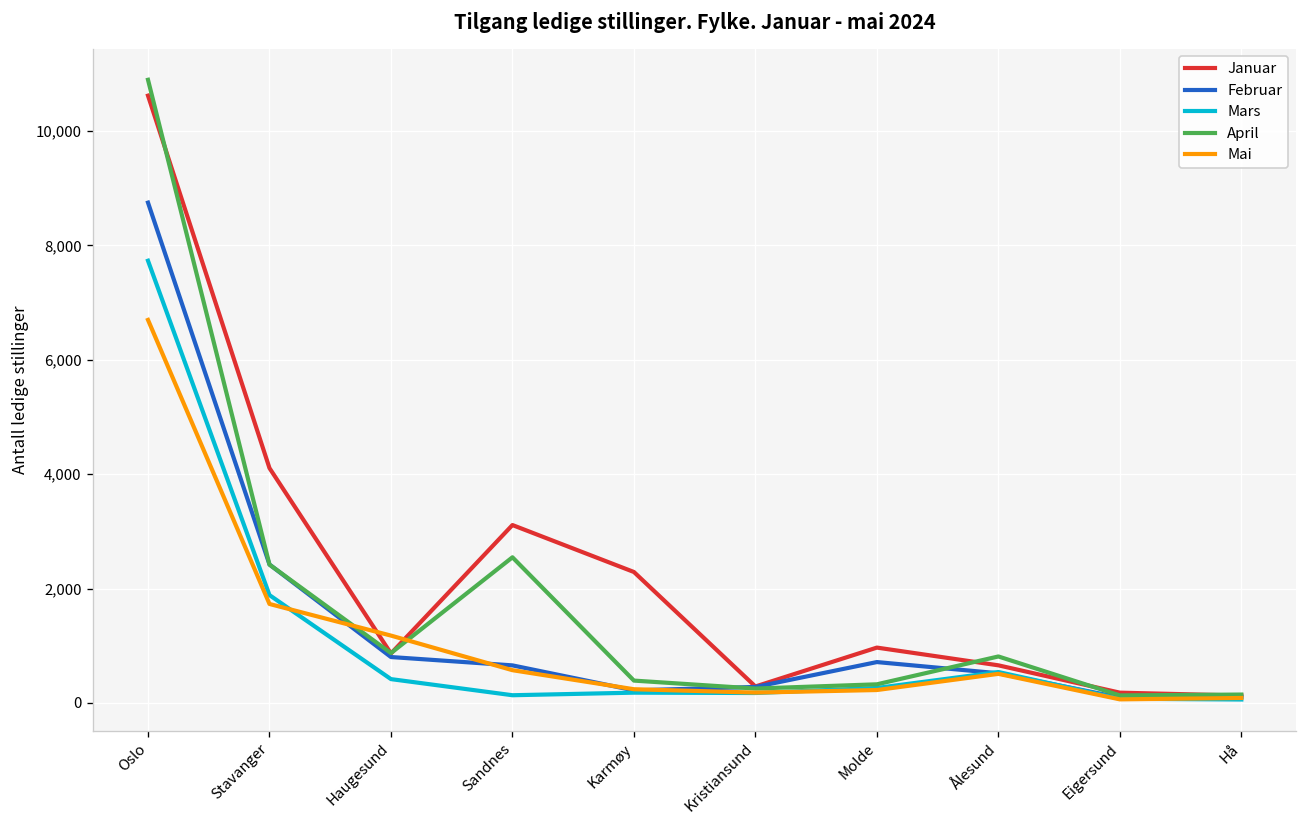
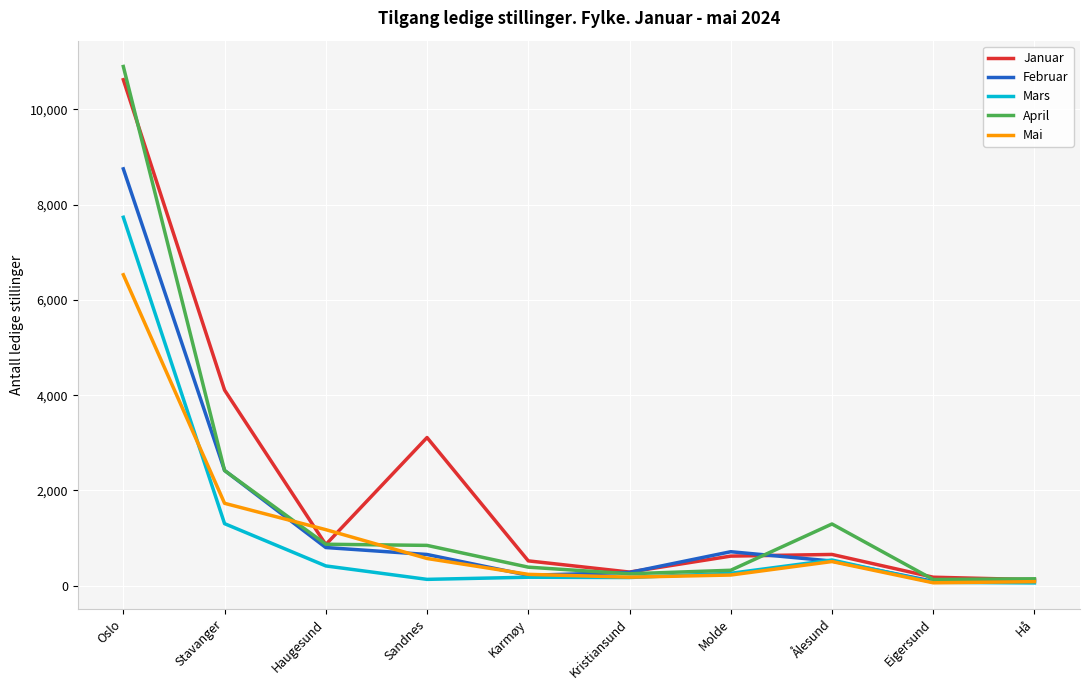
Mai, Oslo: 6,700 -> 6,500
Mars, Stavanger: 1,900 -> 1,300
April, Sandnes: 2,500 -> 800
Januar, Karmøy: 2,300 -> 500
Januar, Molde: 1,000 -> 600
April, Ålesund: 800 -> 1,300
